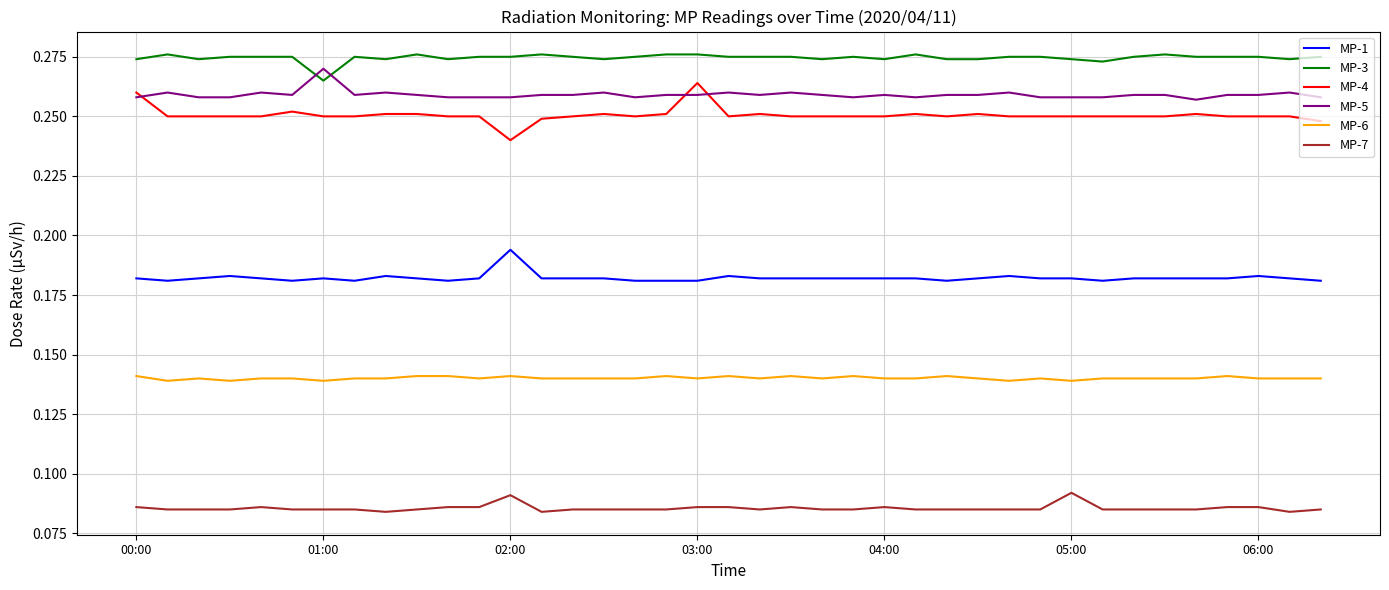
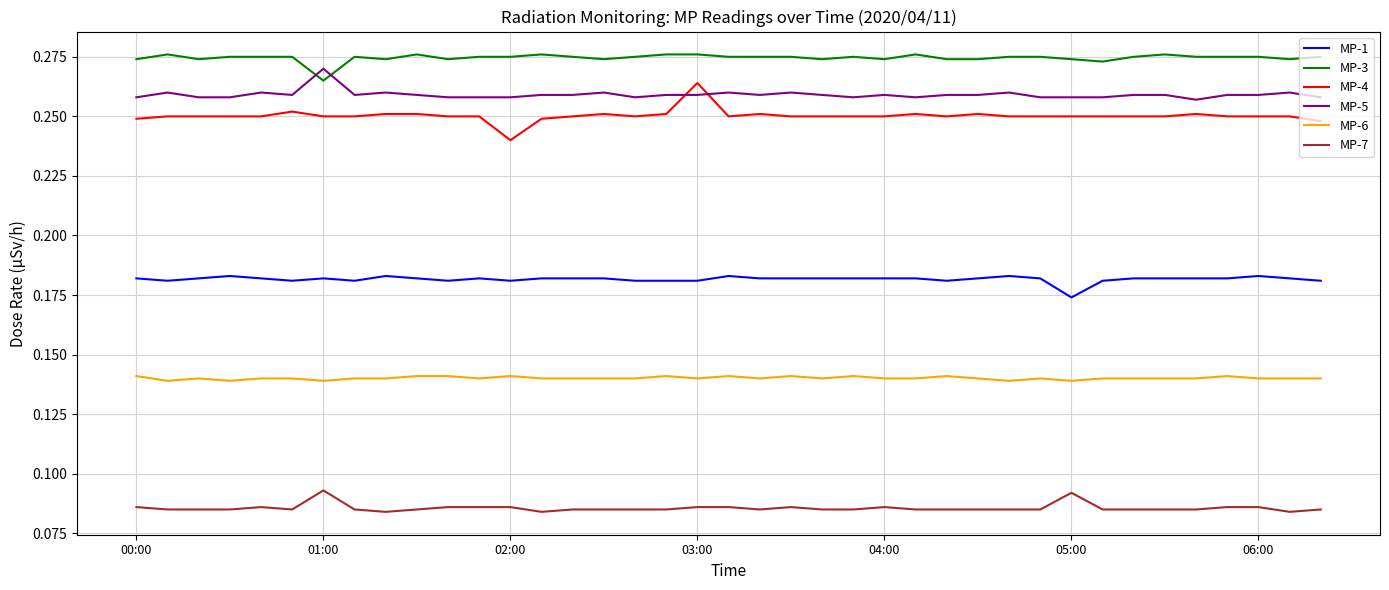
MP-4, 00:00: 0.260 -> 0.249
MP-7, 01:00: 0.085 -> 0.093
MP-1, 02:00: 0.194 -> 0.181
MP-7, 02:00: 0.091 -> 0.086
MP-1, 05:00: 0.182 -> 0.174
